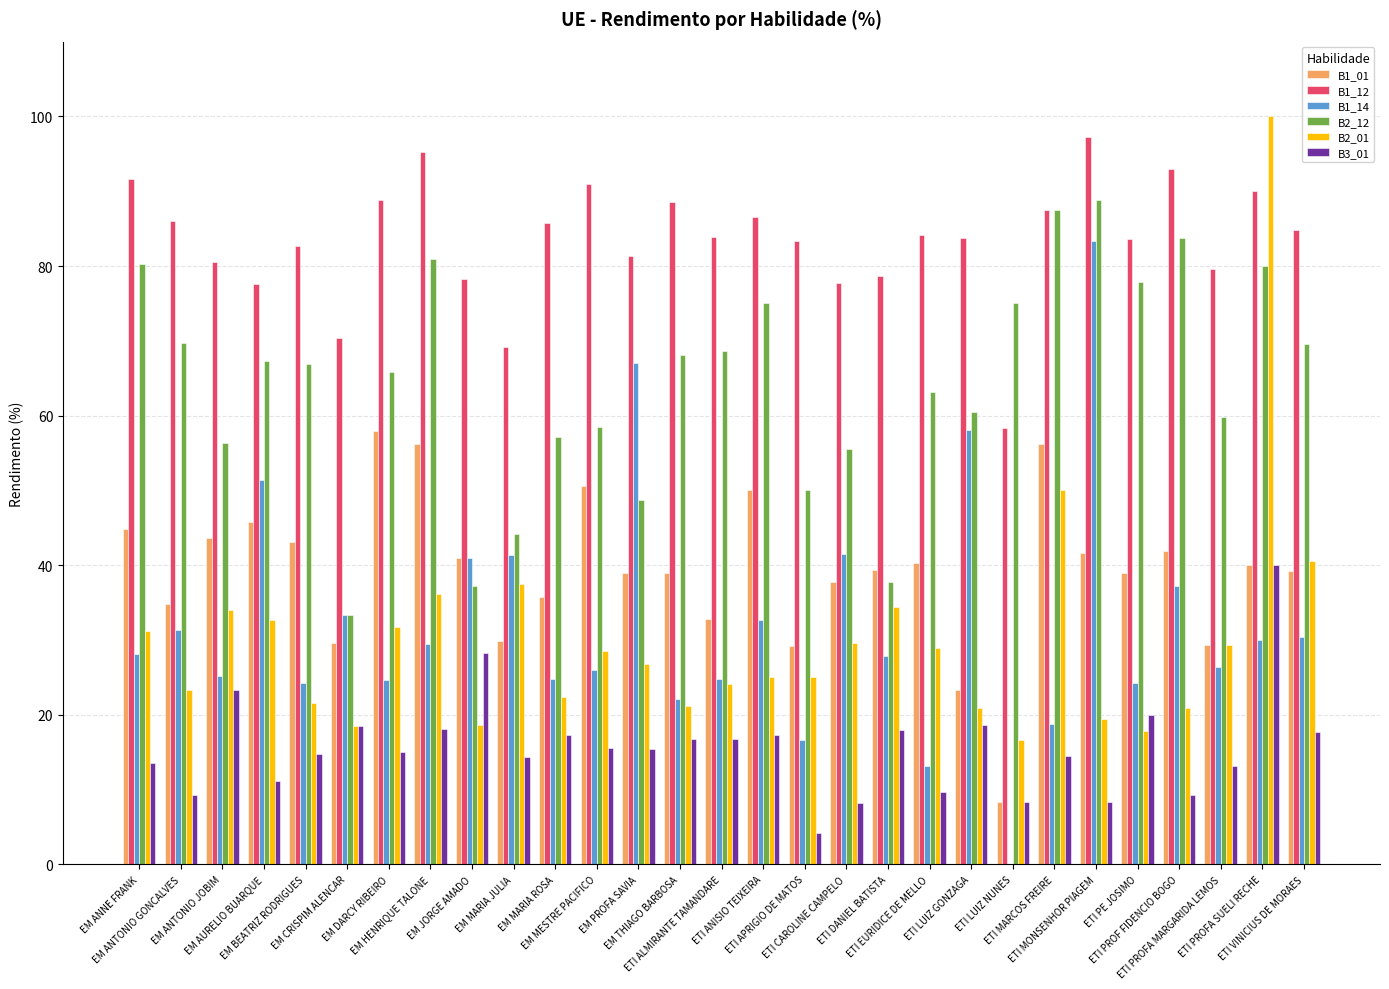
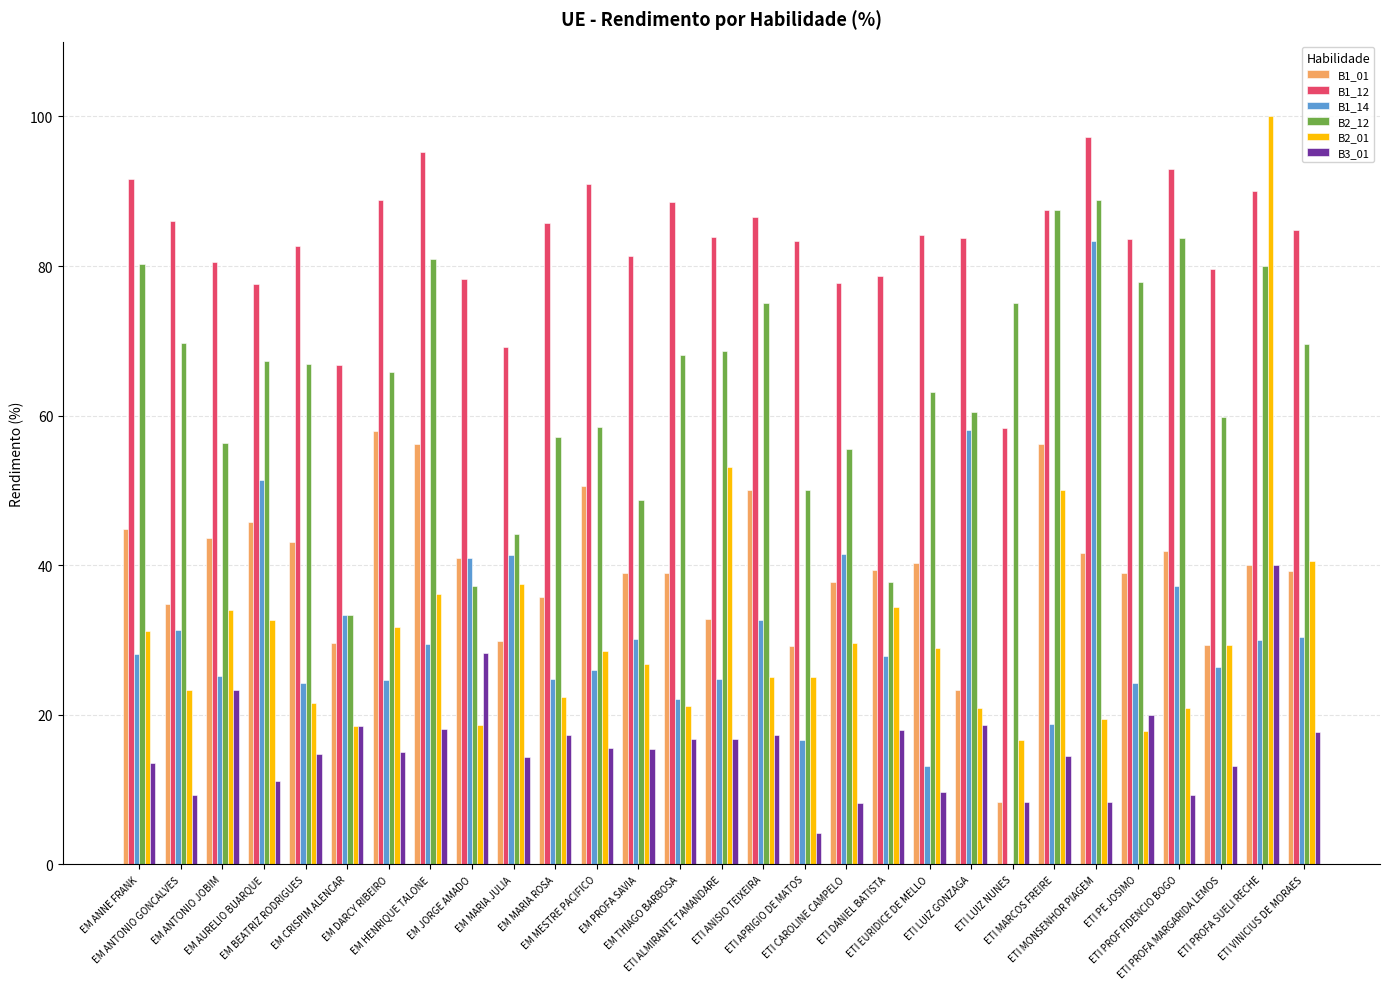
B1_12, EM CRISPIM ALENCAR: 70 -> 67
B1_14, EM PROFA SAVIA: 67 -> 30
B2_01, ETI ALMIRANTE TAMANDARE: 24 -> 53
